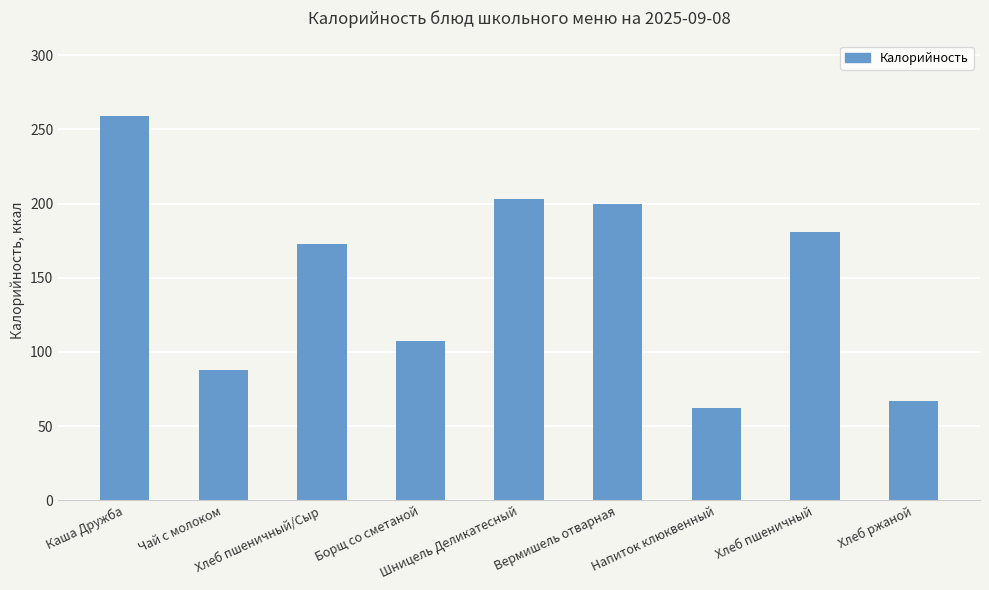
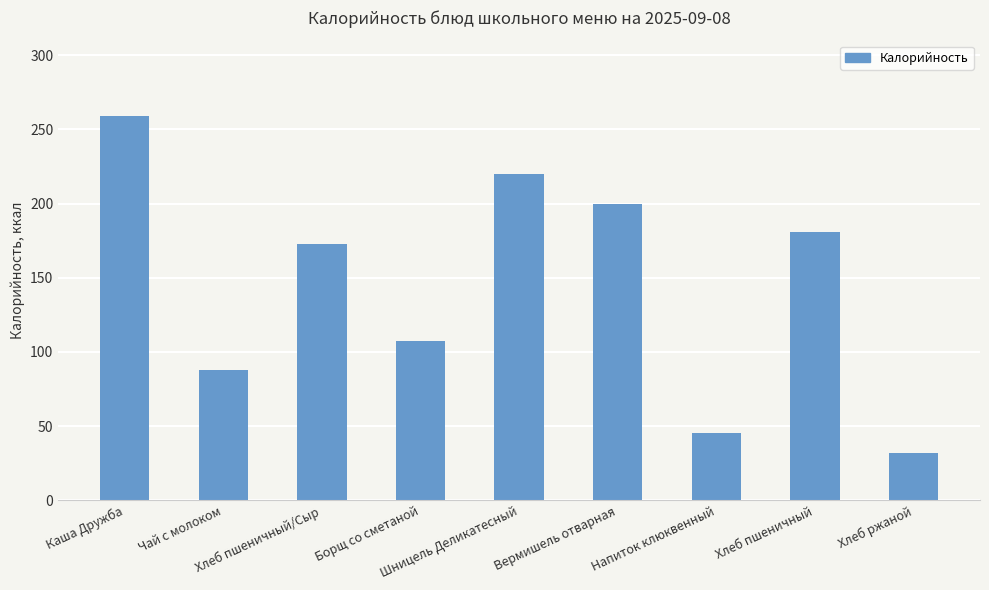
Шницель Деликатесный: 203 -> 220
Напиток клюквенный: 62 -> 45
Хлеб ржаной: 67 -> 32
